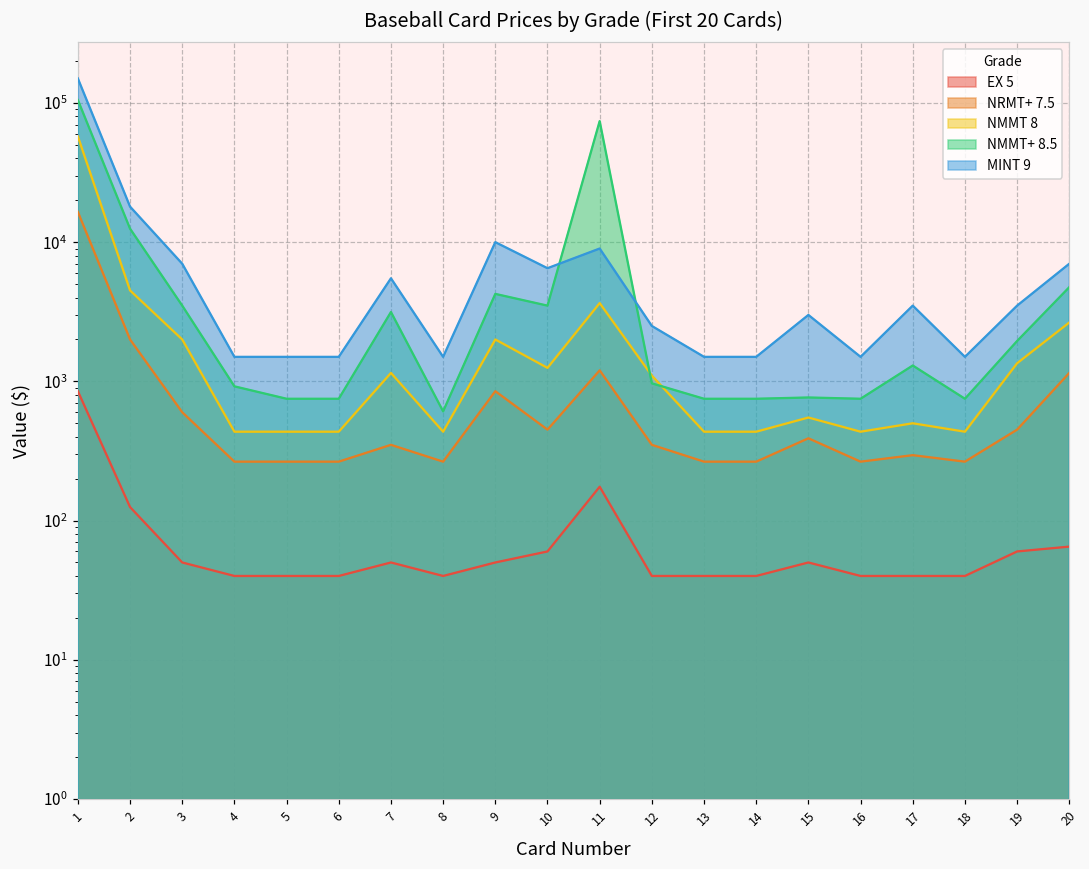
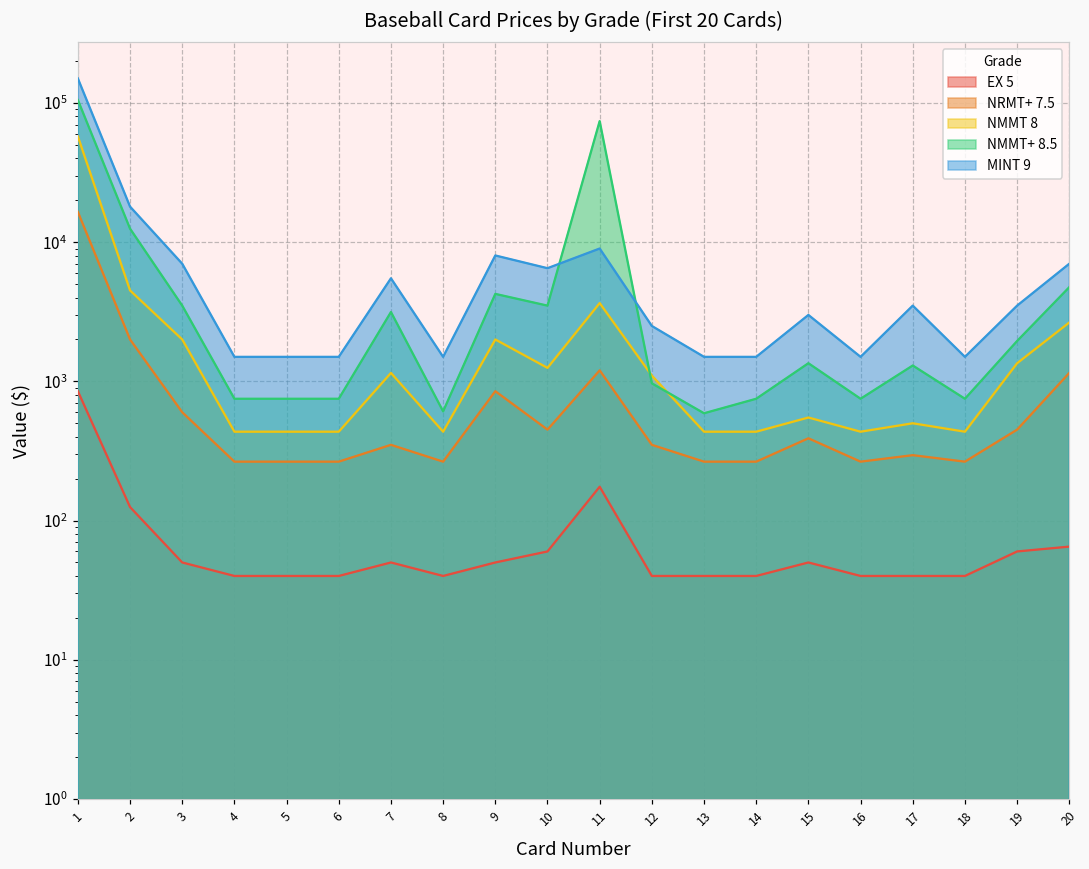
NMMT+ 8.5, 4: 900 -> 800
MINT 9, 9: 10000 -> 8000
NMMT+ 8.5, 13: 800 -> 600
NMMT+ 8.5, 15: 800 -> 1400
